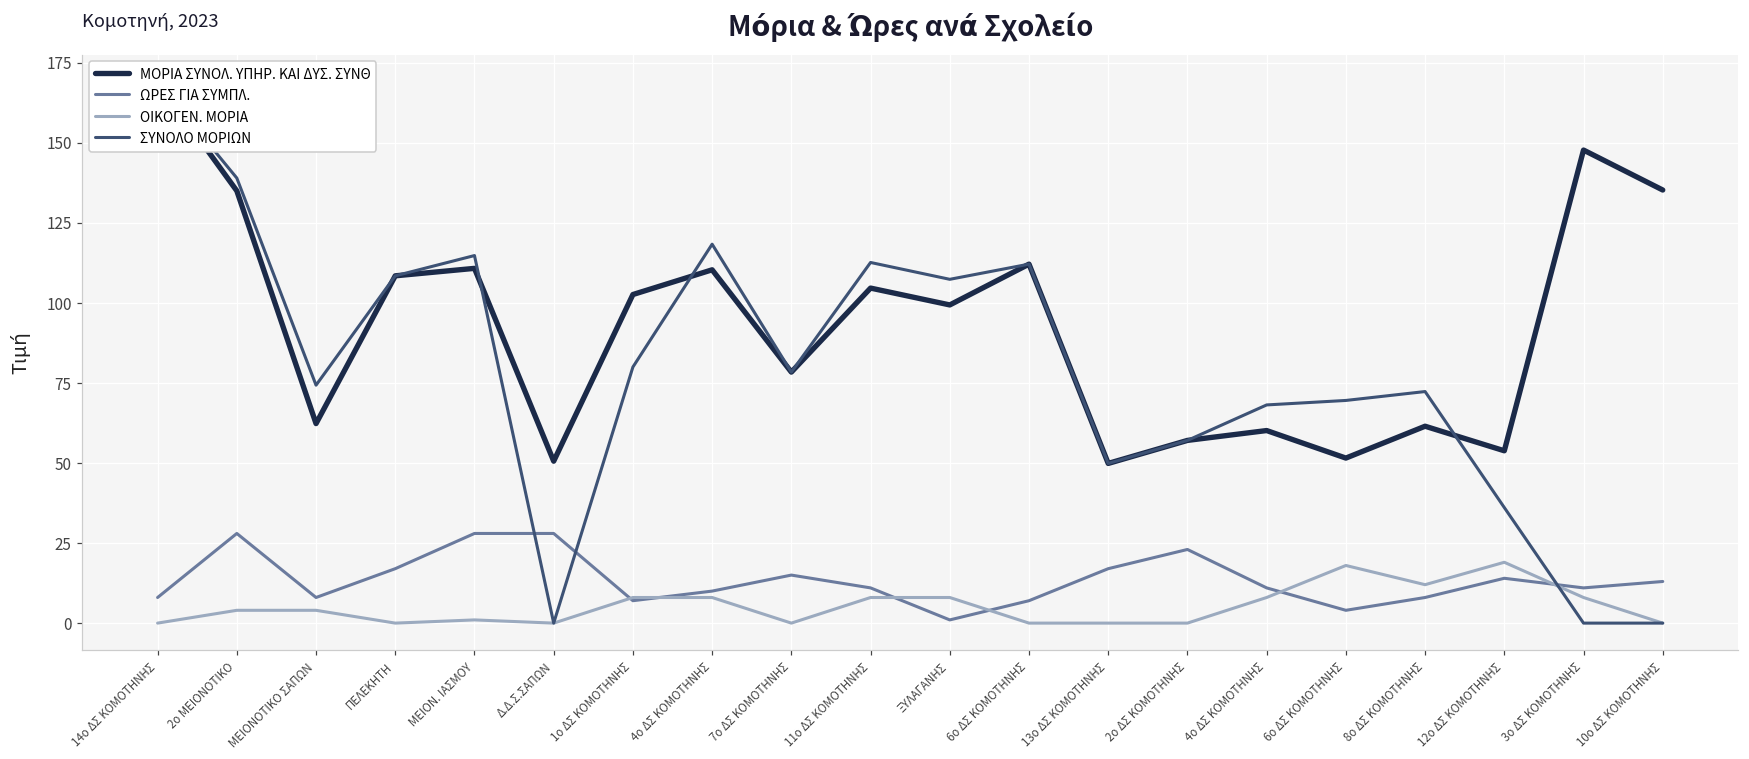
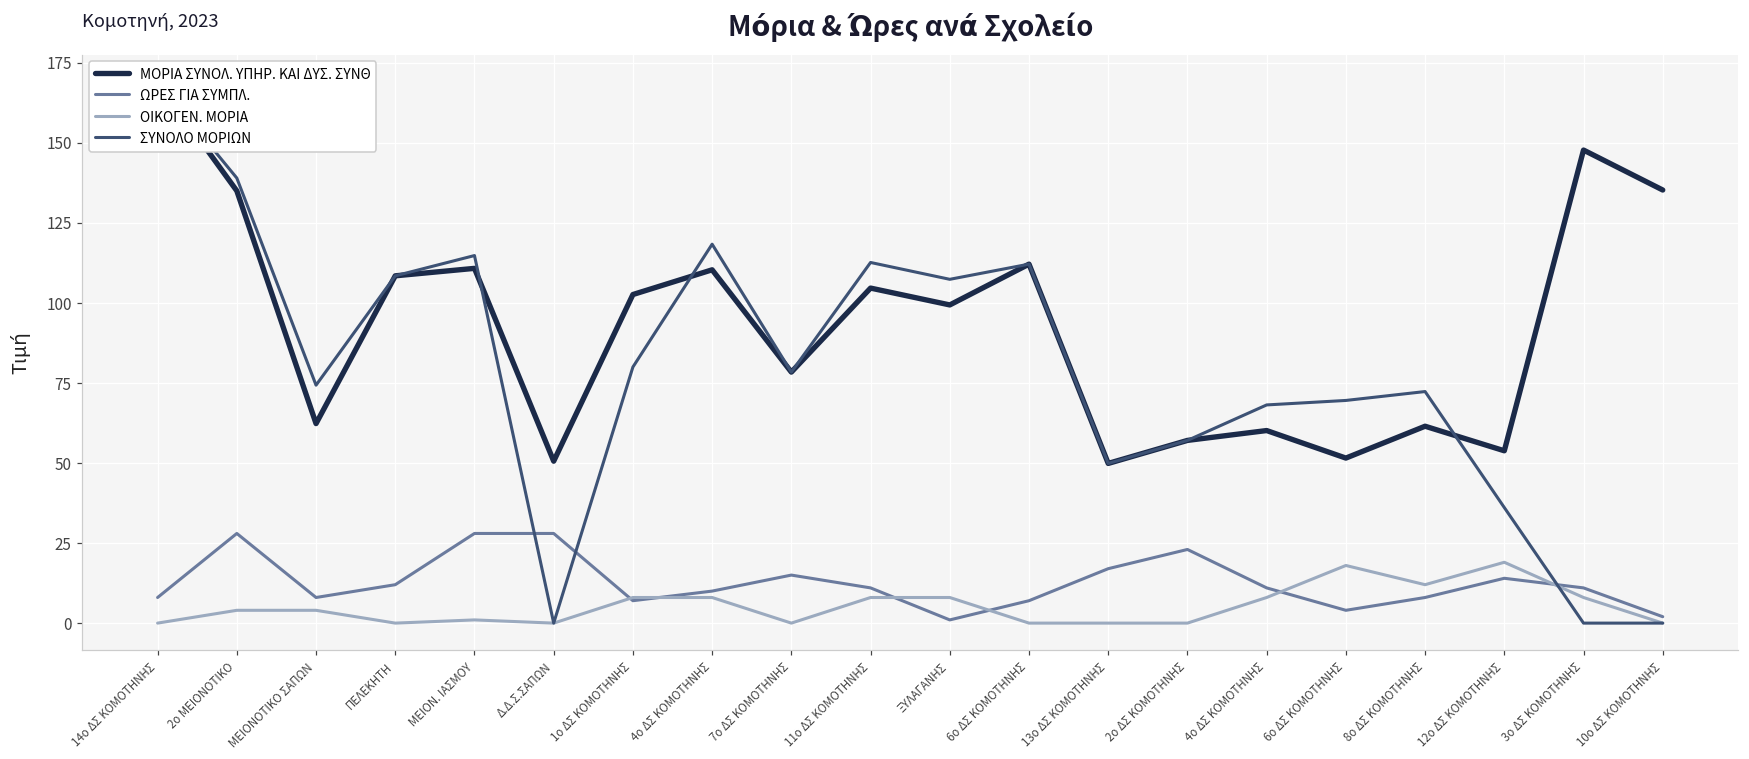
ΩΡΕΣ ΓΙΑ ΣΥΜΠΛ., ΠΕΛΕΚΗΤΗ: 17 -> 12
ΩΡΕΣ ΓΙΑ ΣΥΜΠΛ., 10ο ΔΣ ΚΟΜΟΤΗΝΗΣ: 13 -> 2
